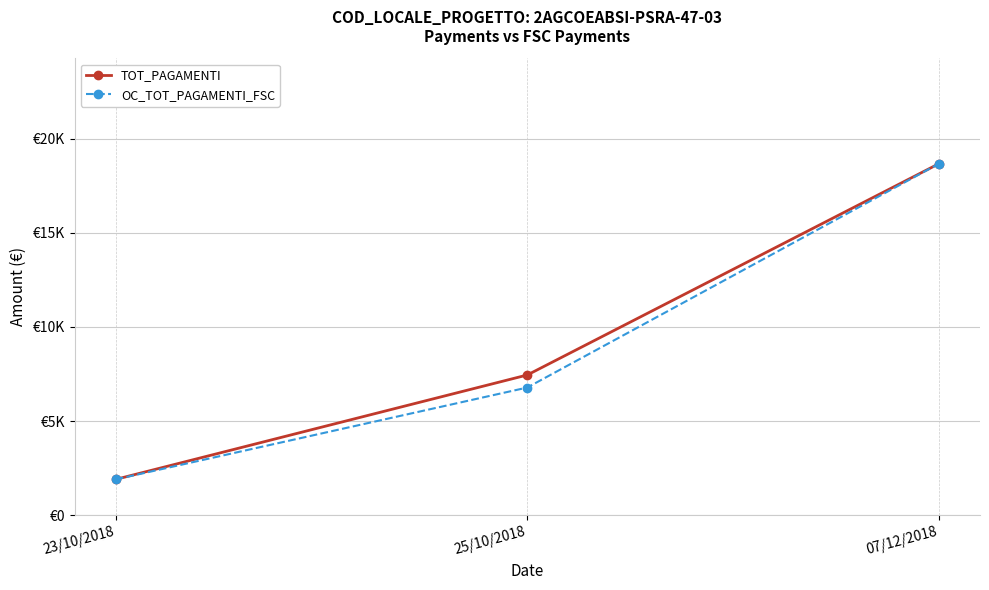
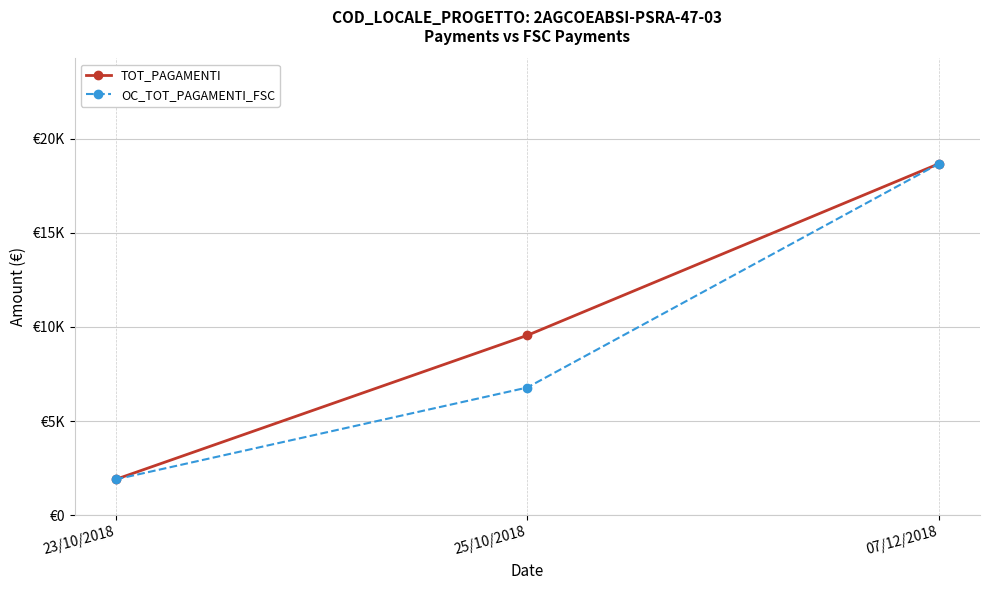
TOT_PAGAMENTI, 25/10/2018: €7400 -> €9600
